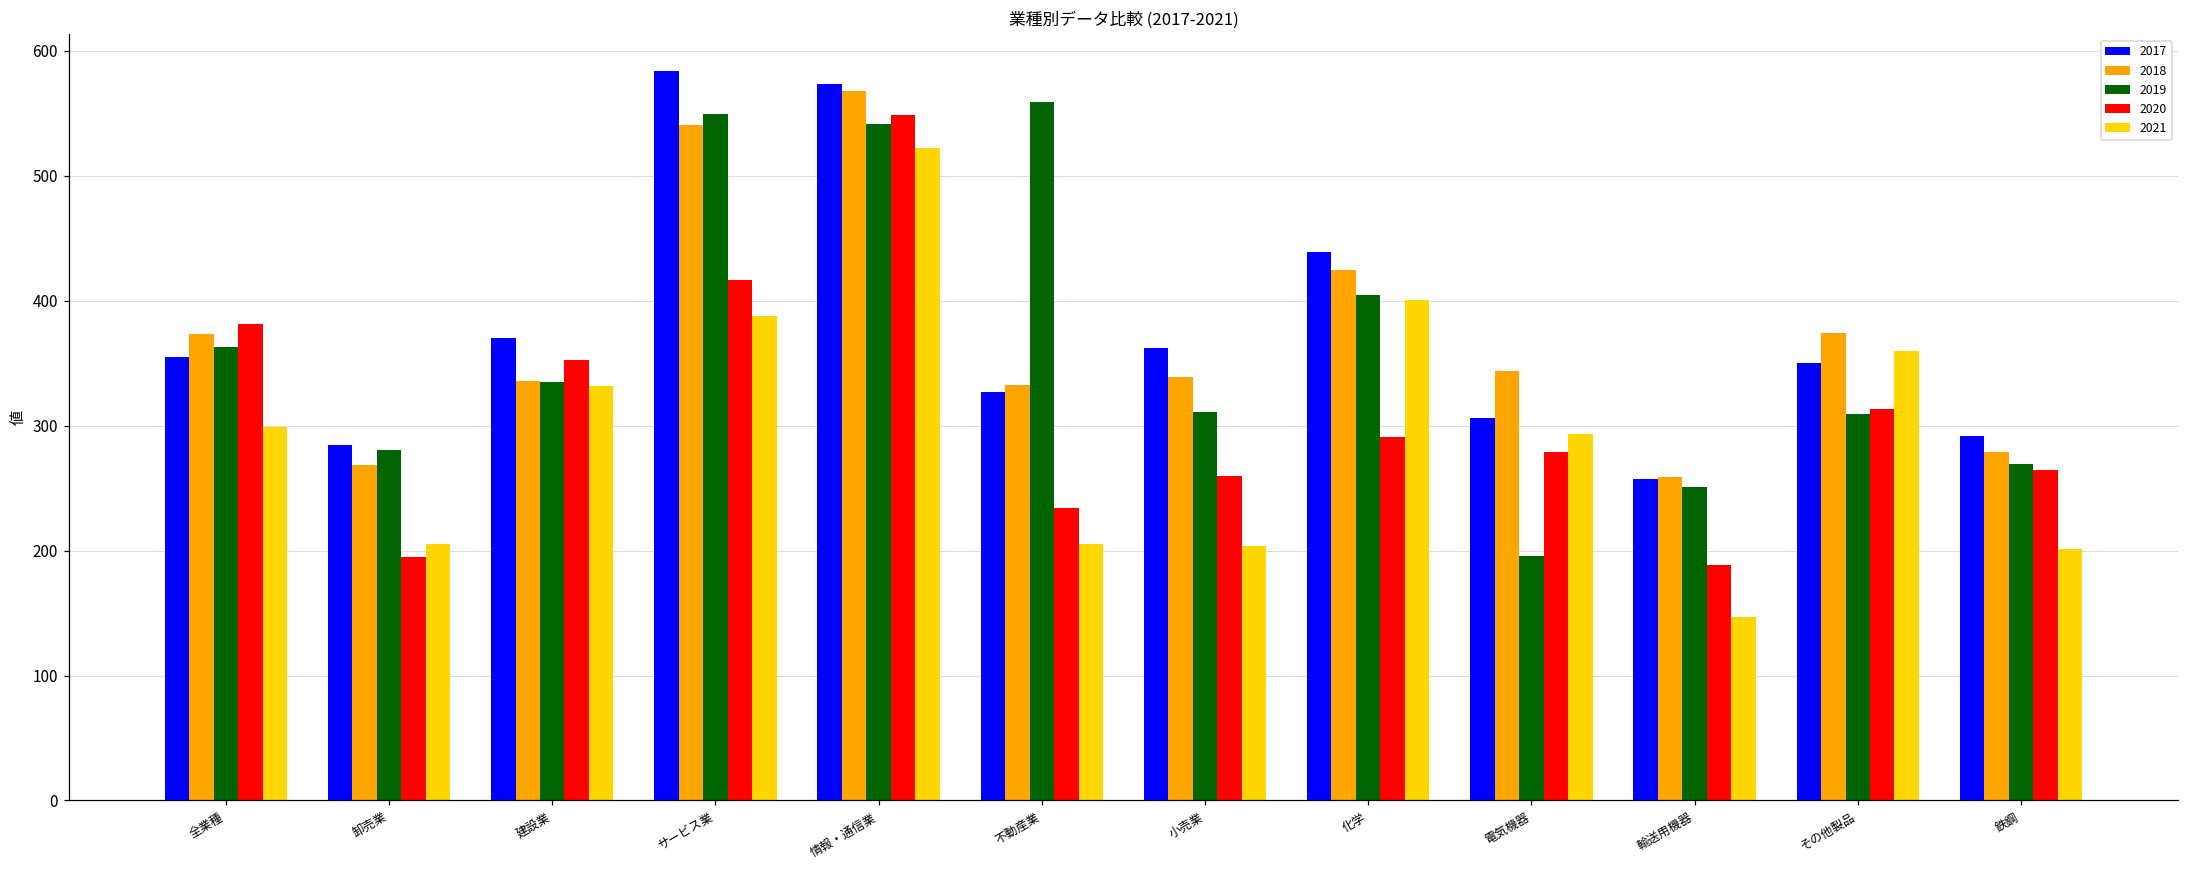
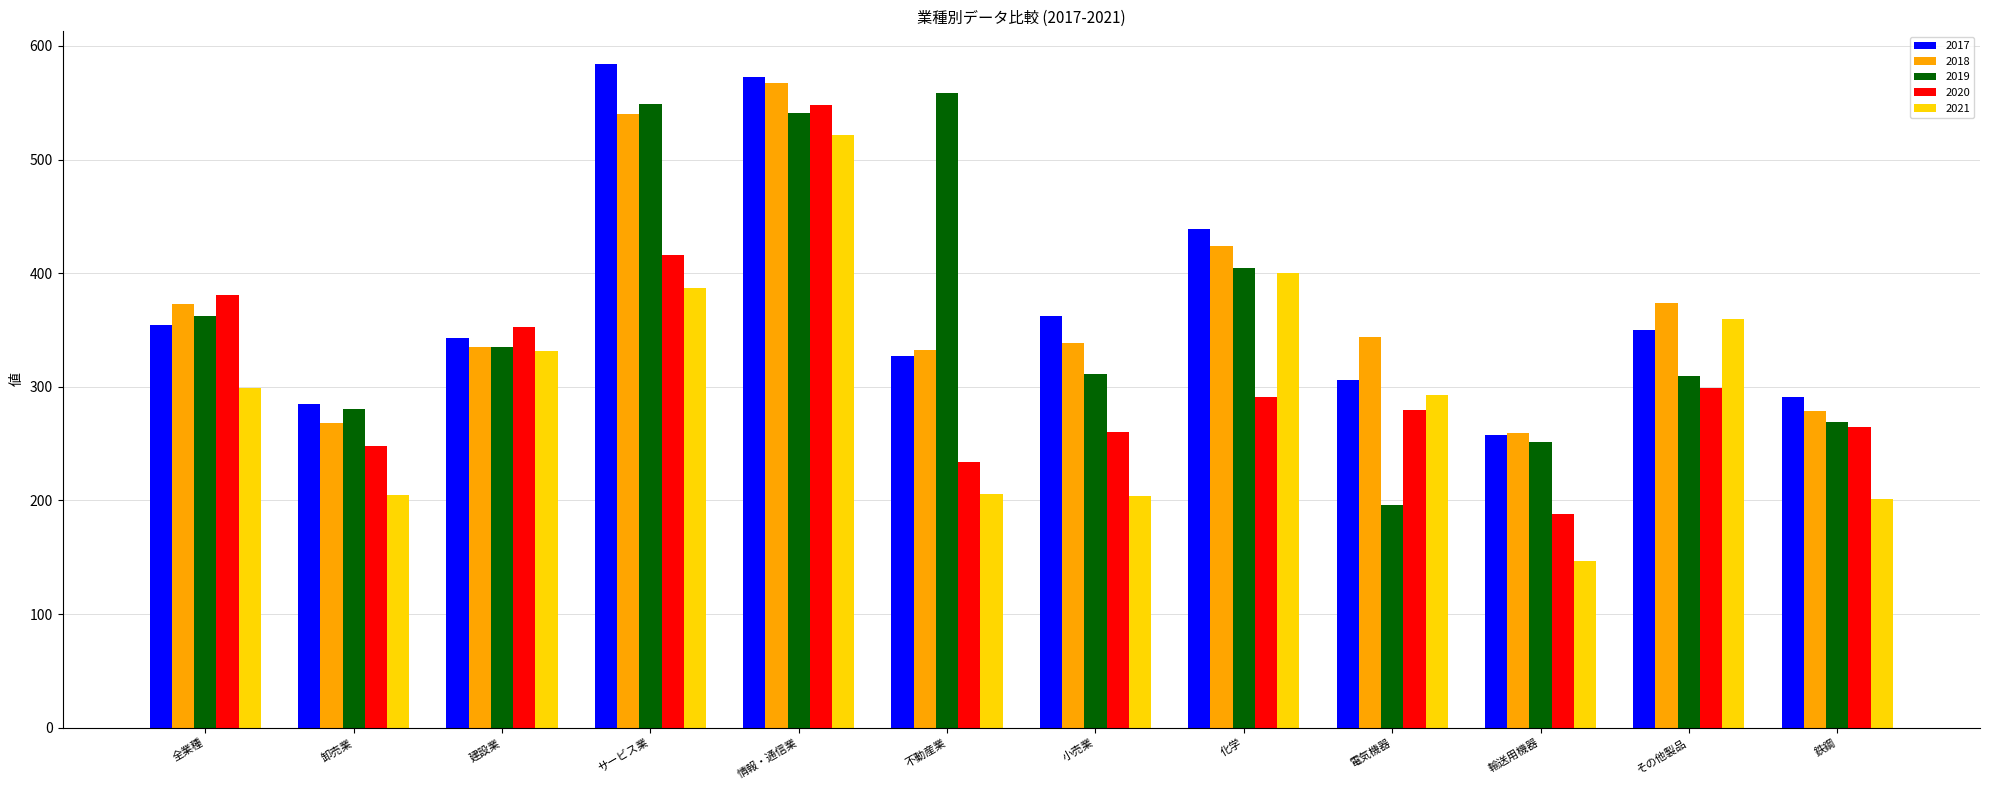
2020, 卸売業: 195 -> 248
2017, 建設業: 370 -> 343
2020, その他製品: 313 -> 299
